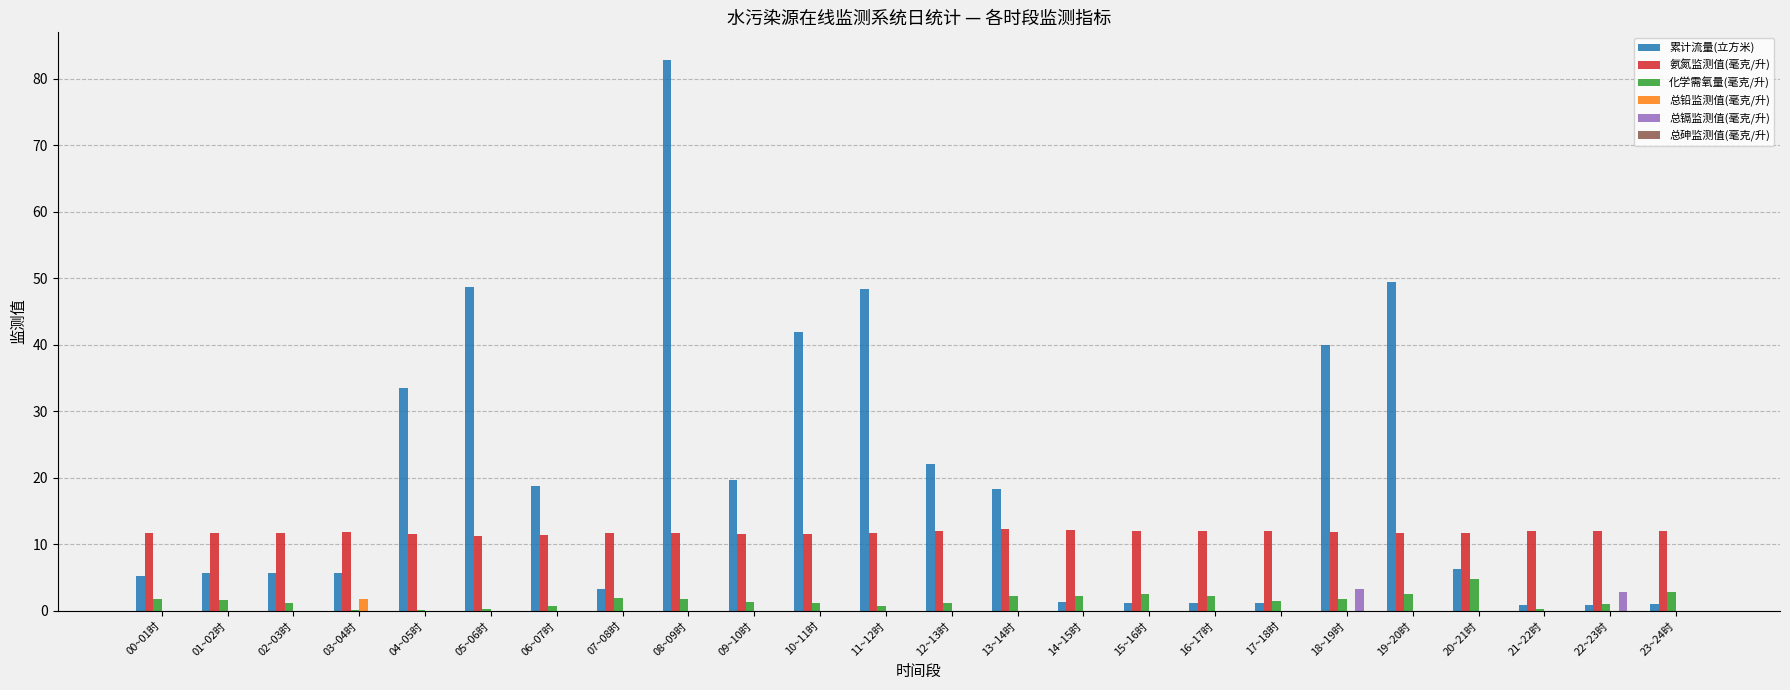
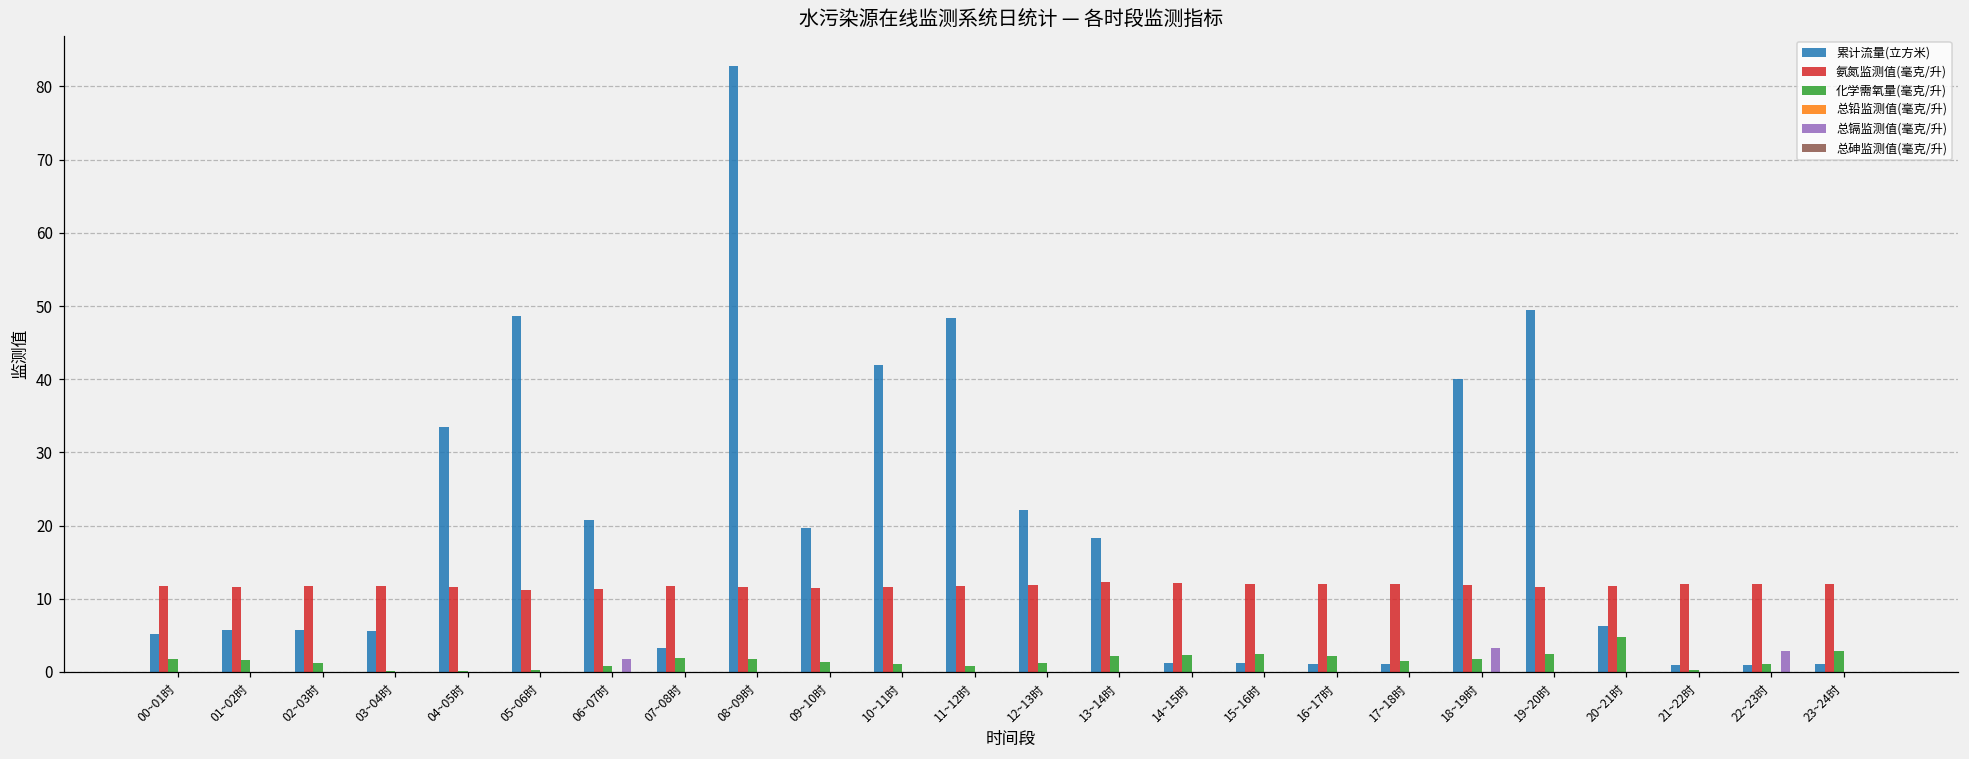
总铅监测值(毫克/升), 03~04时: 2 -> 0
累计流量(立方米), 06~07时: 19 -> 21
总镉监测值(毫克/升), 06~07时: 0 -> 2
